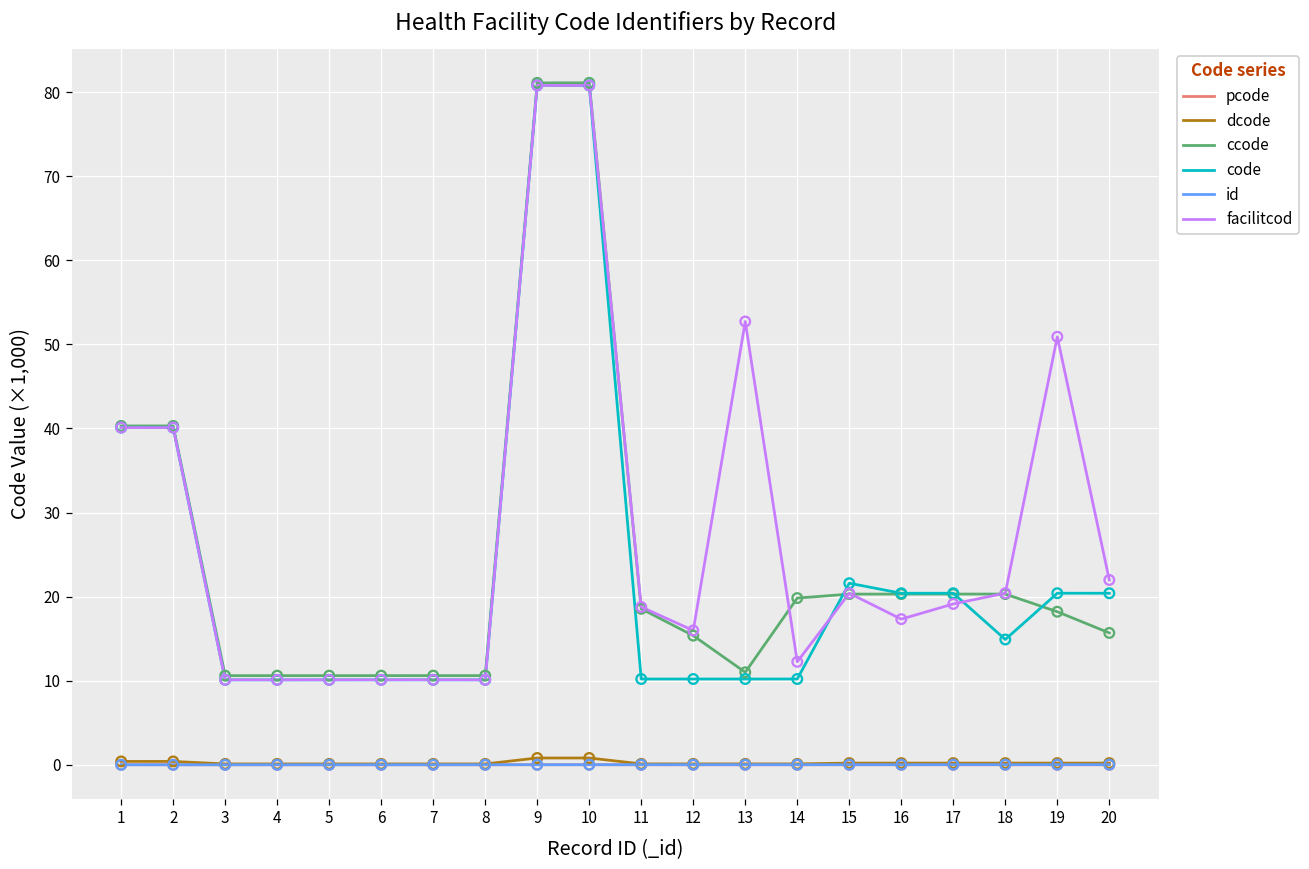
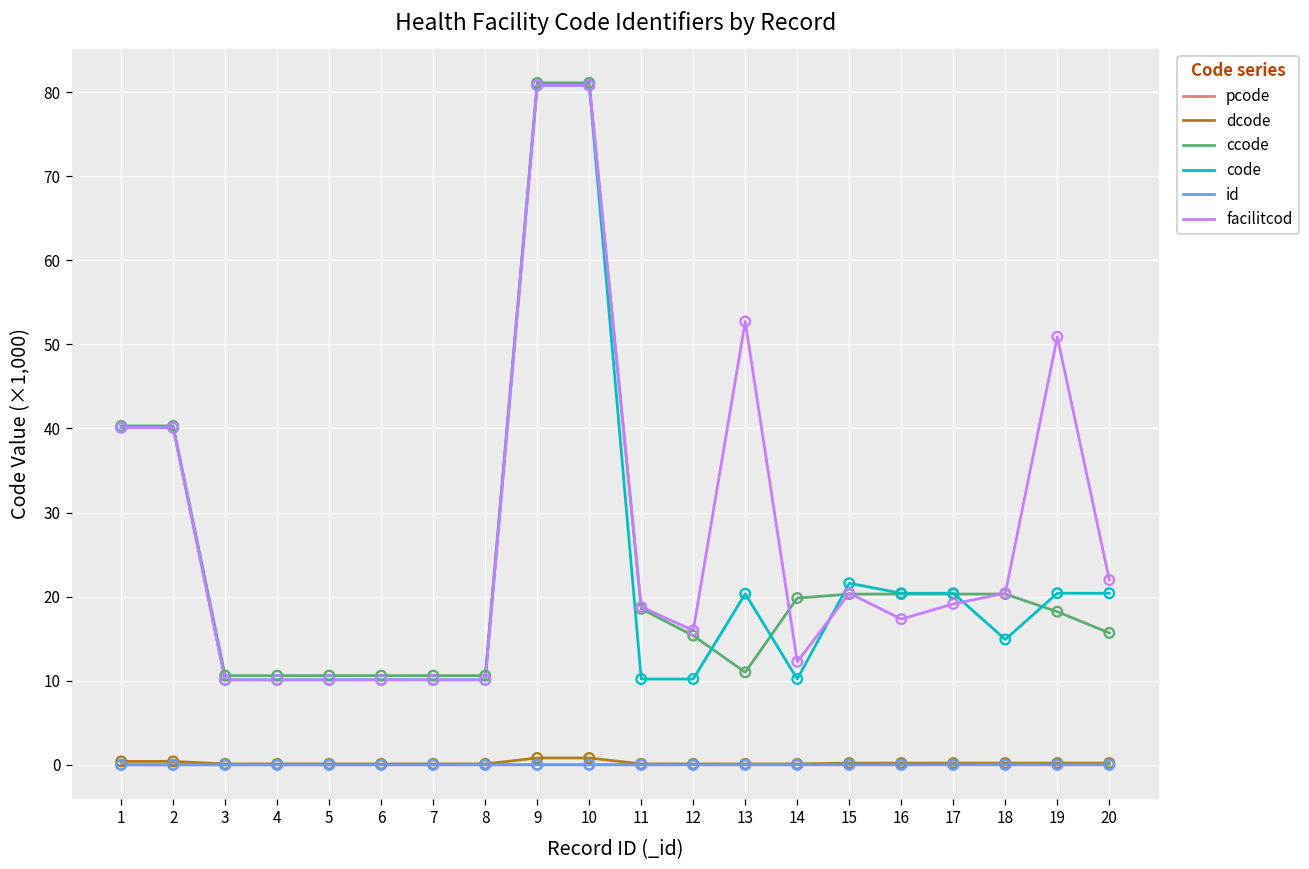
code, 13: 10 -> 20
